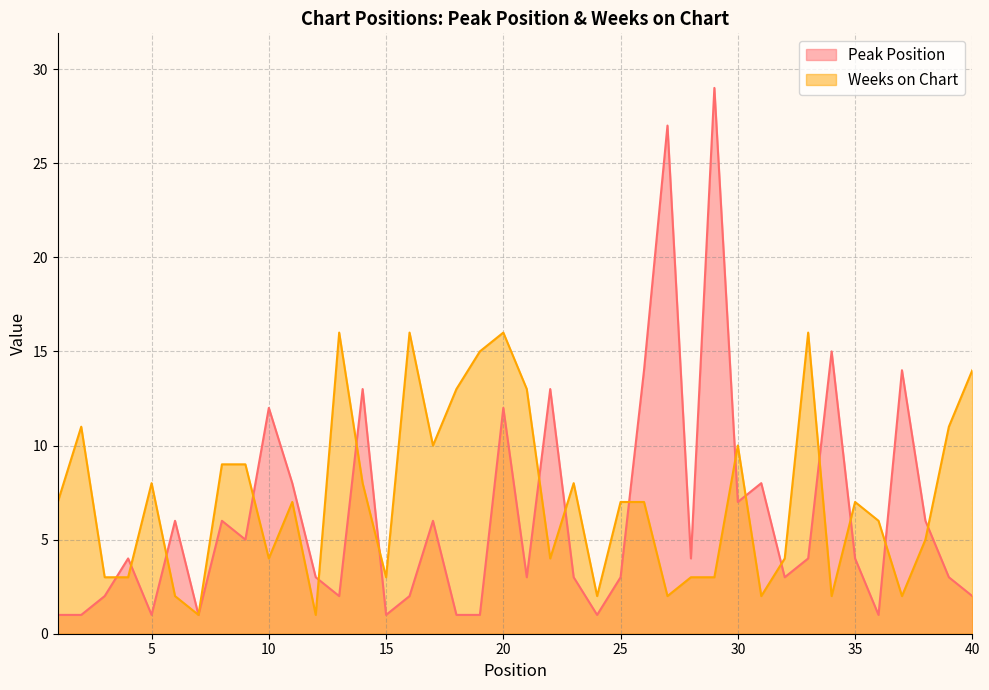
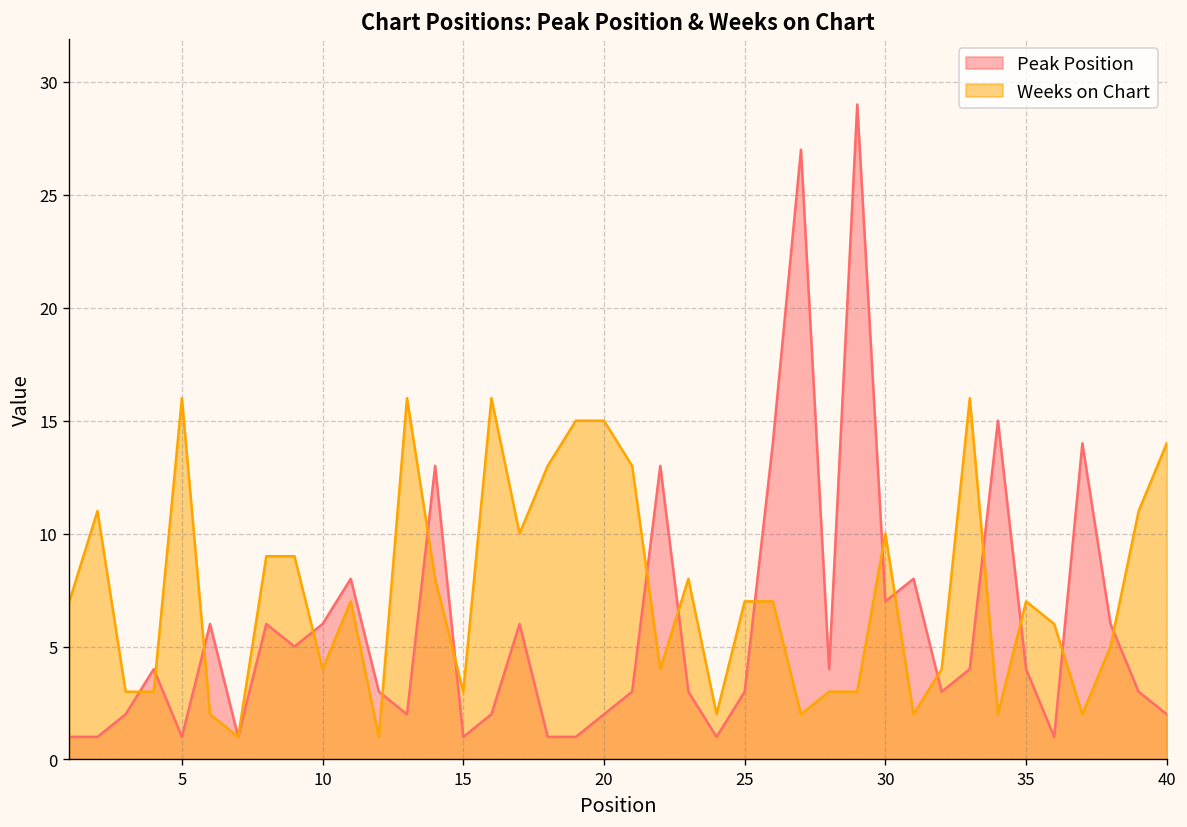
Weeks on Chart, 5: 8 -> 16
Peak Position, 10: 12 -> 6
Peak Position, 20: 12 -> 2
Weeks on Chart, 20: 16 -> 15
